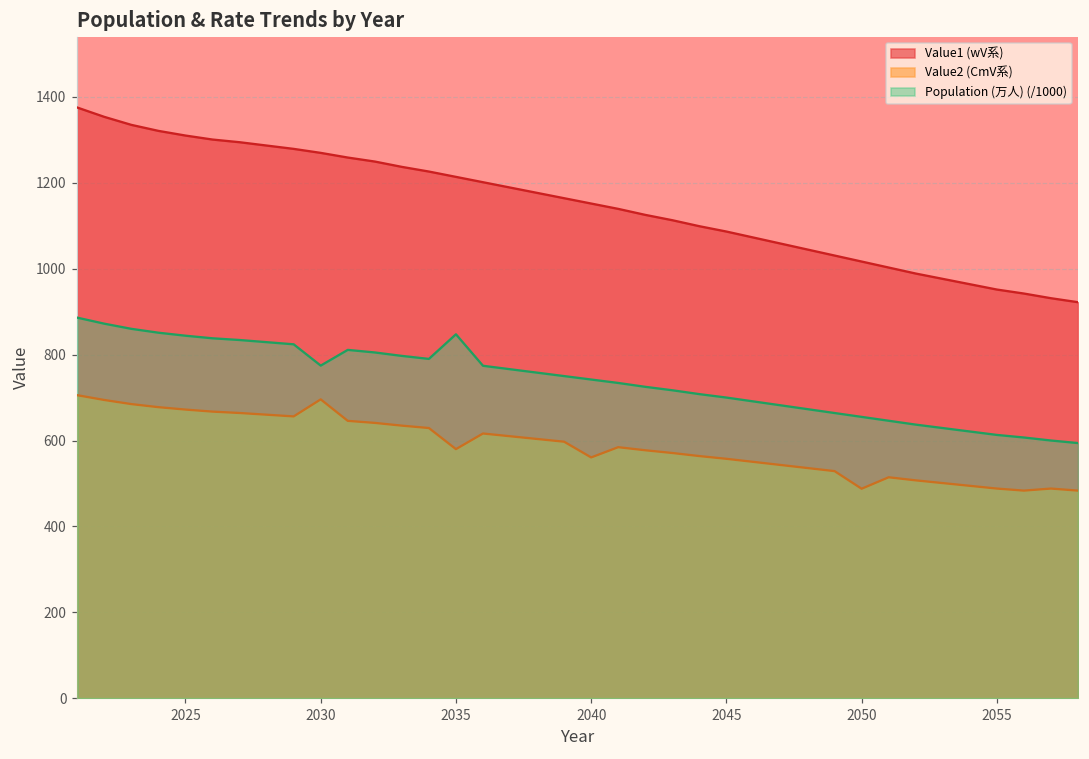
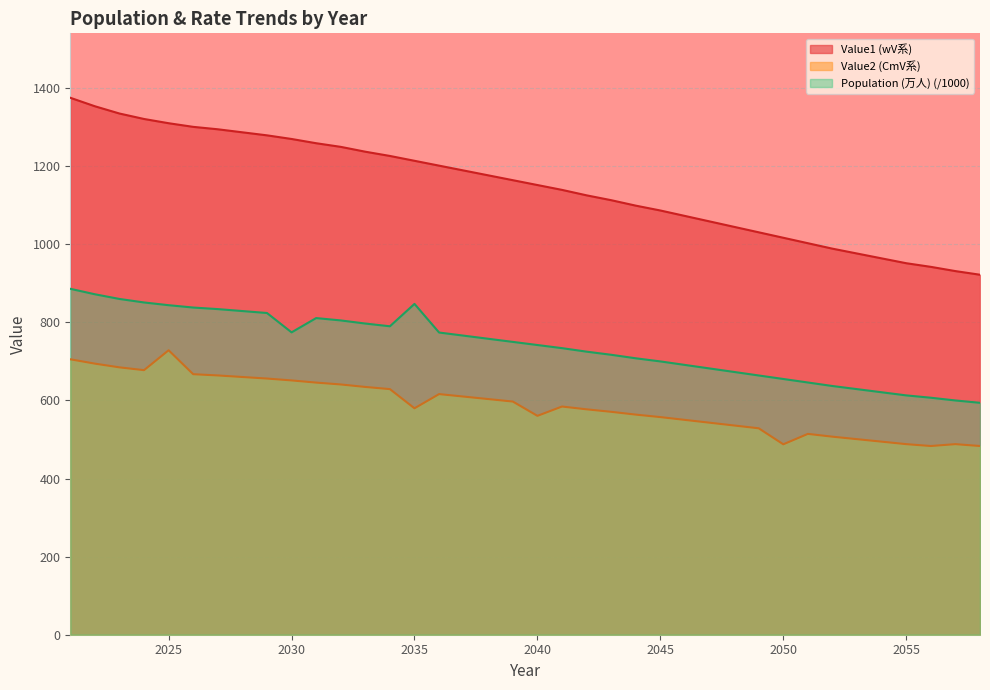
Value2 (CmV系), 2025: 670 -> 730
Value2 (CmV系), 2030: 700 -> 650
